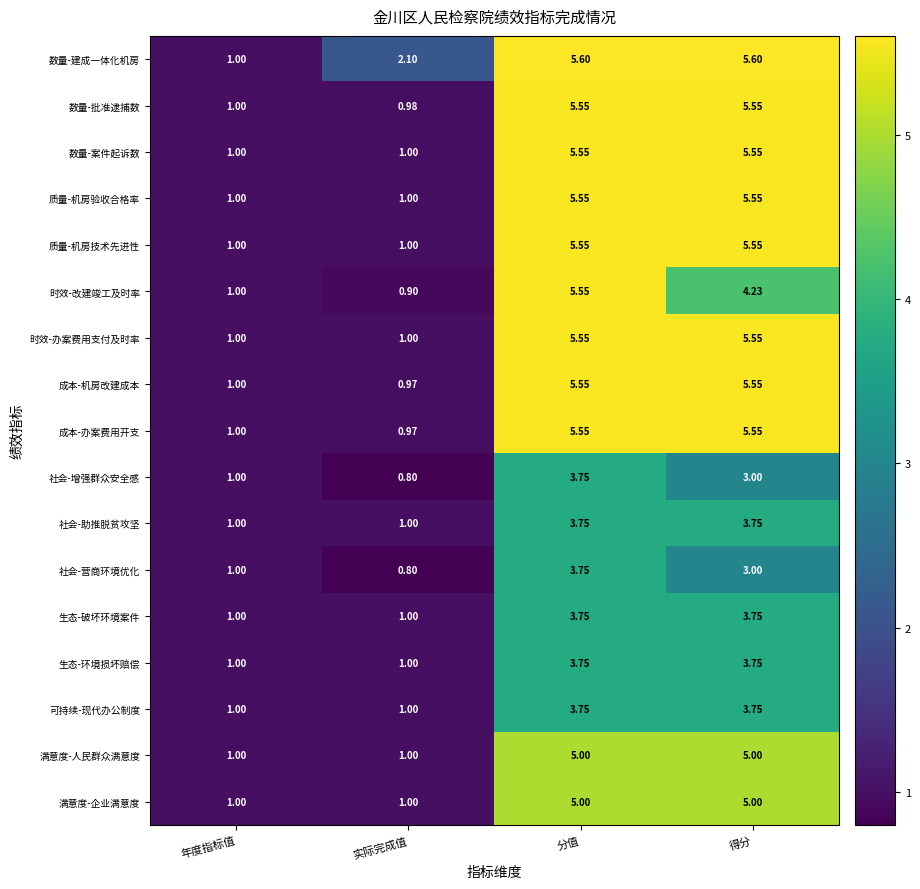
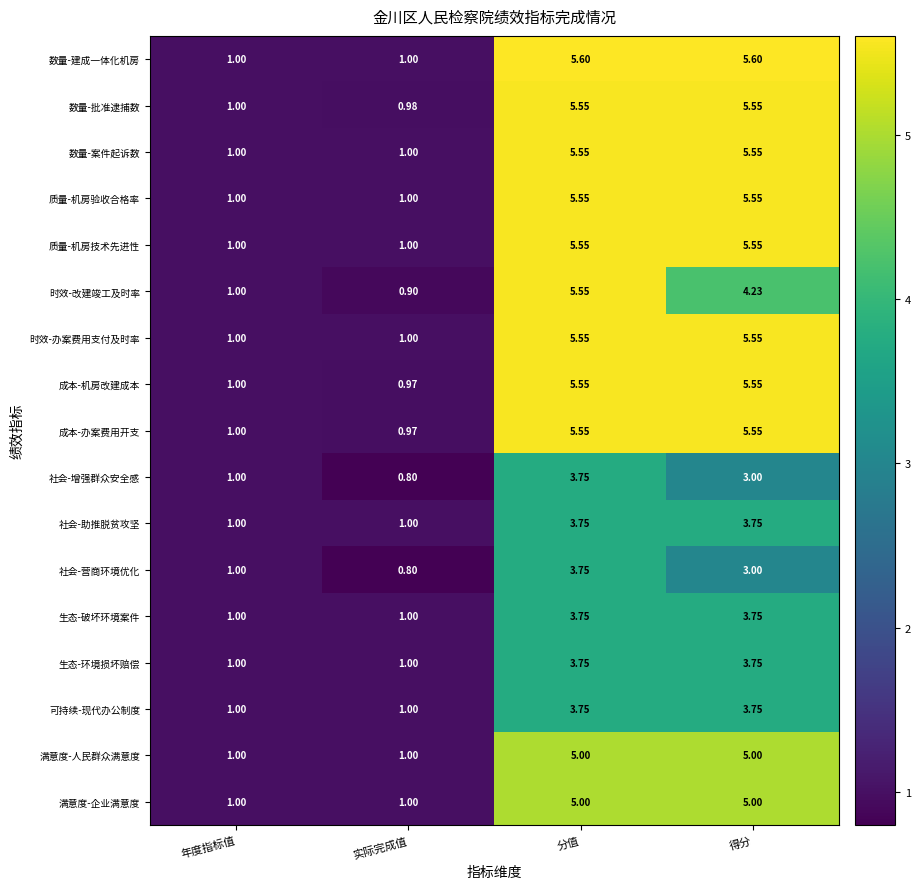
数量-建成一体化机房, 实际完成值: 2.10 -> 1.00
